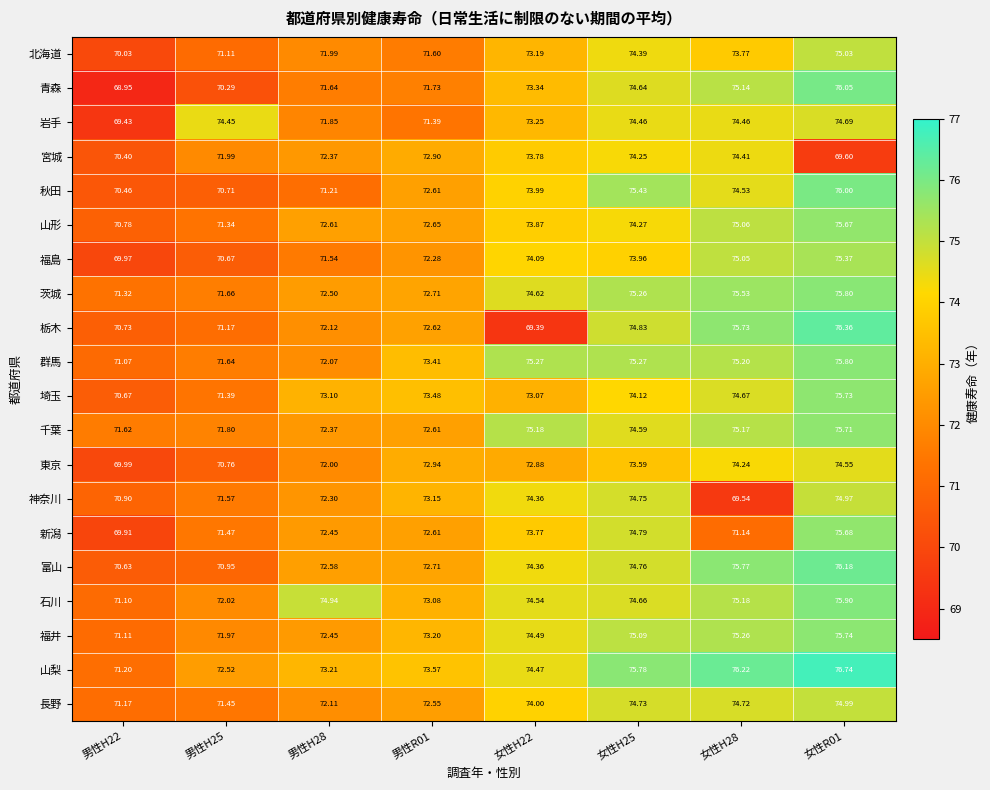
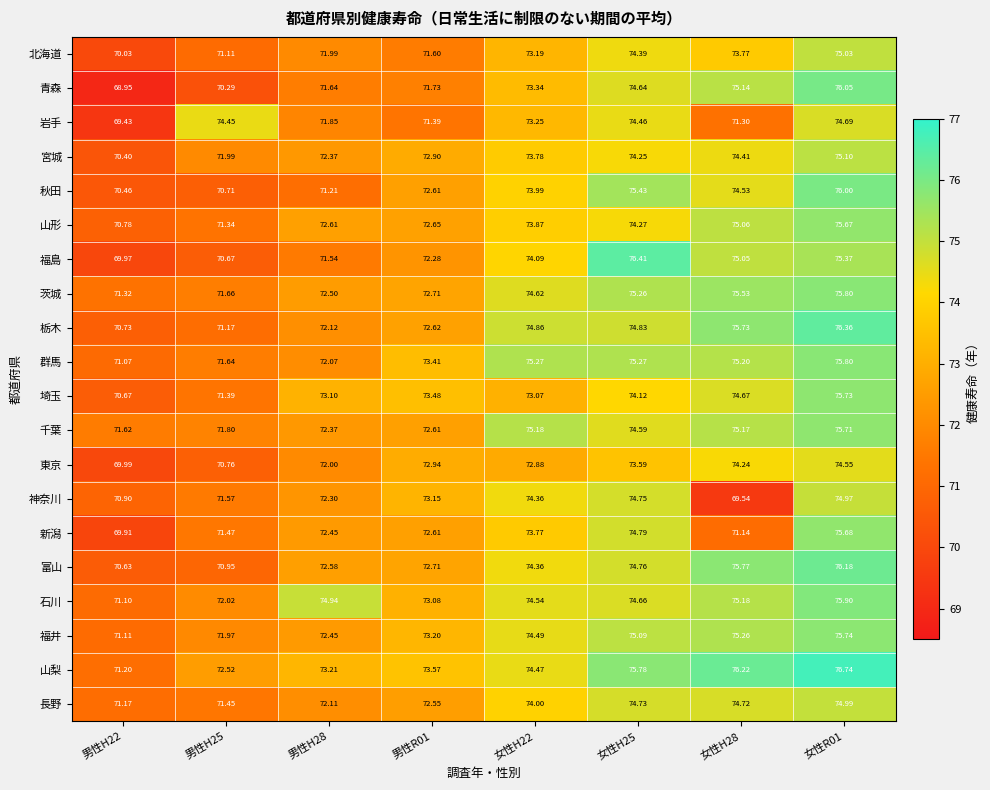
岩手, 女性H28: 74.46 -> 71.30
宮城, 女性R01: 69.60 -> 75.10
福島, 女性H25: 73.96 -> 76.41
栃木, 女性H22: 69.39 -> 74.86
